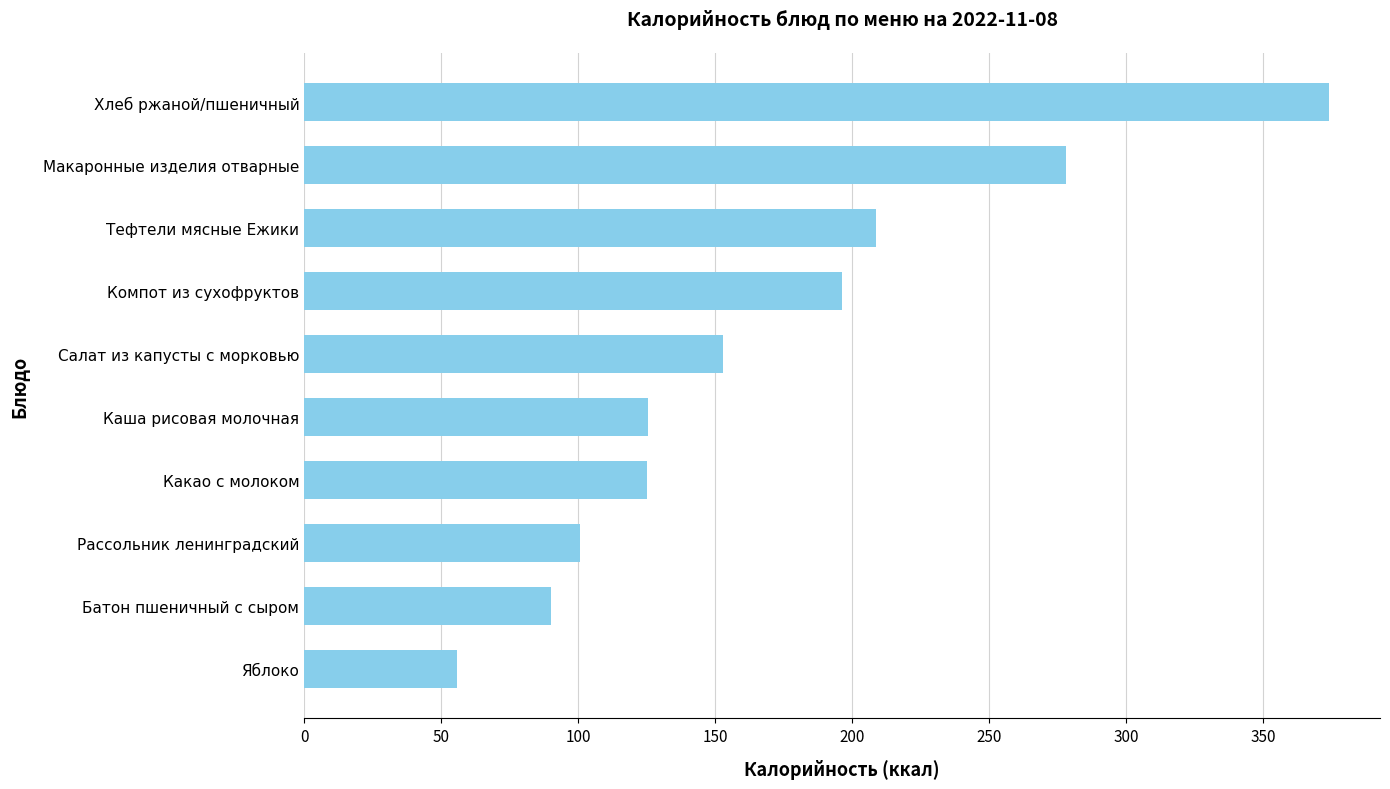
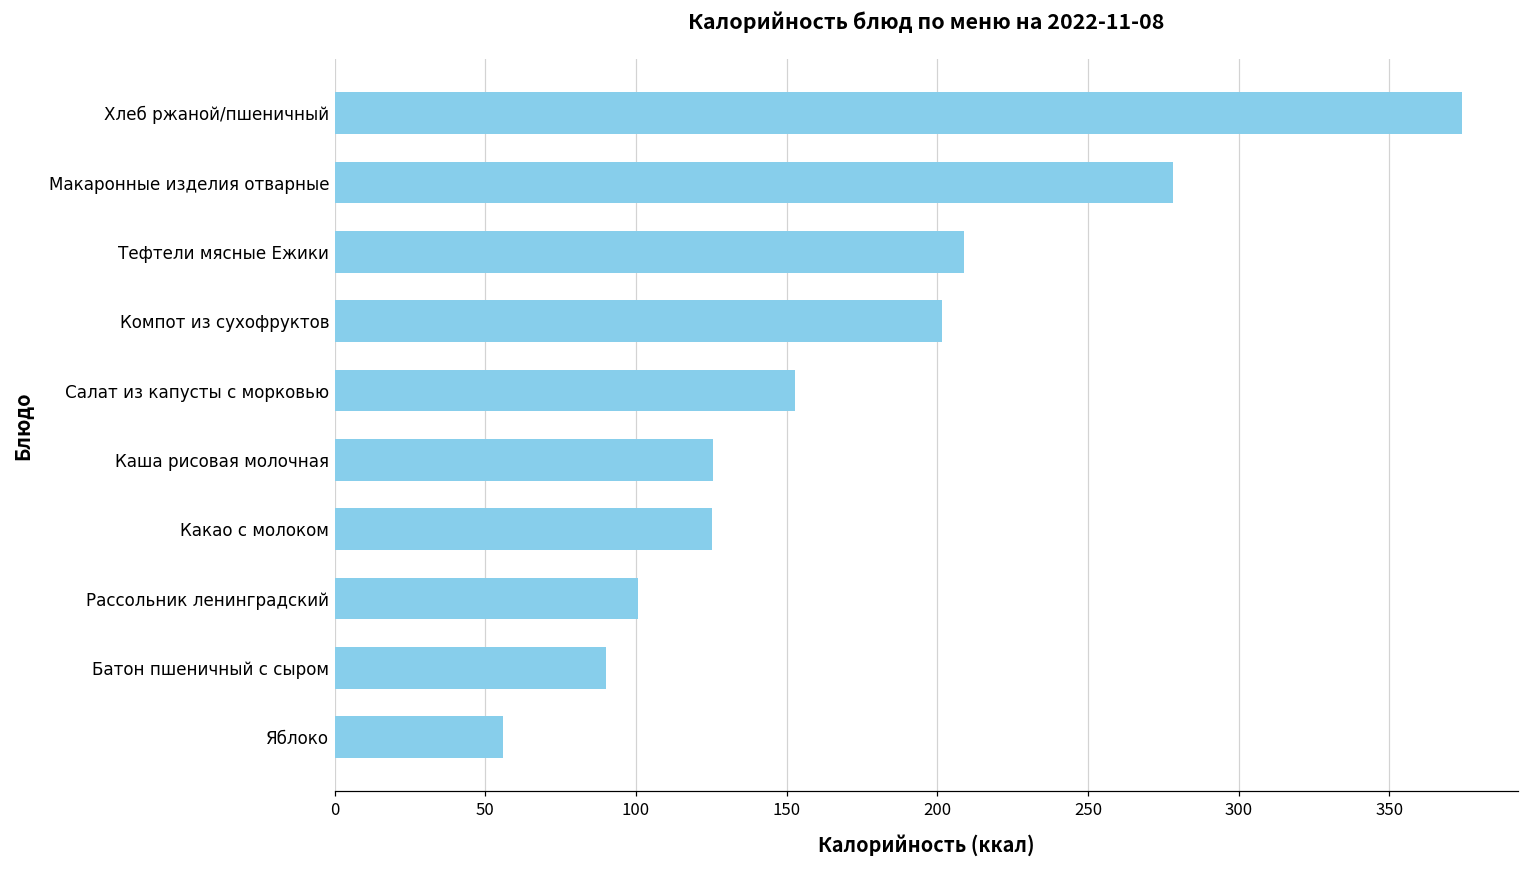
Компот из сухофруктов: 196 -> 202
